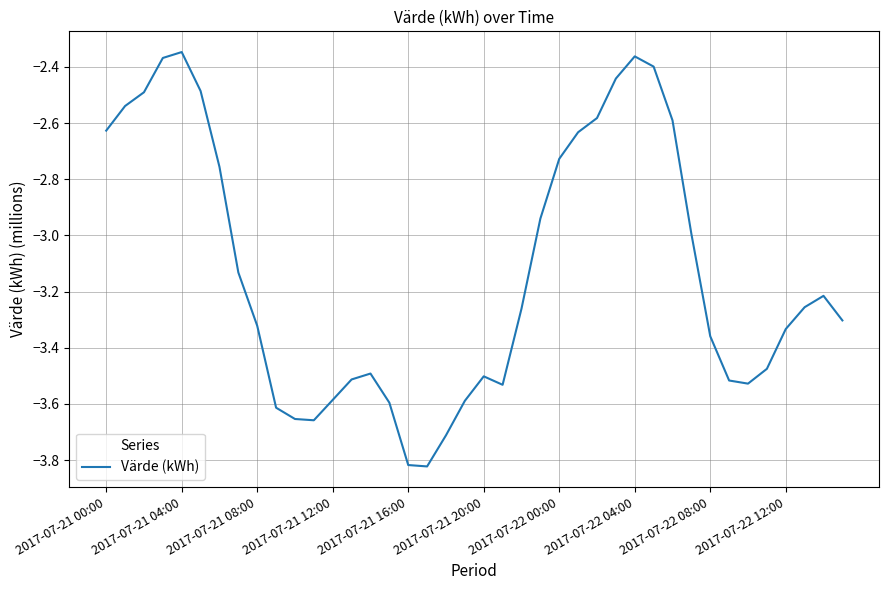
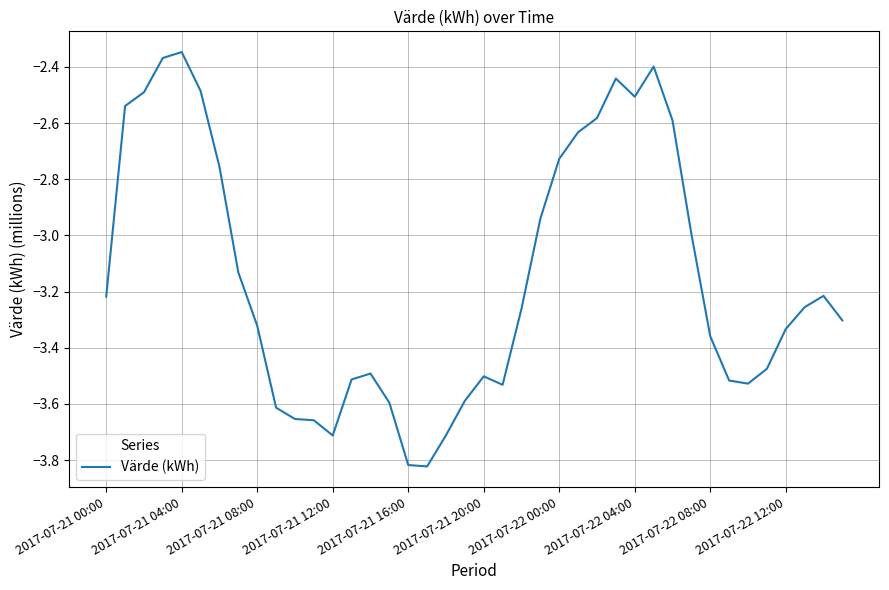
2017-07-21 00:00: -2.63 -> -3.22
2017-07-21 12:00: -3.59 -> -3.71
2017-07-22 04:00: -2.36 -> -2.51
